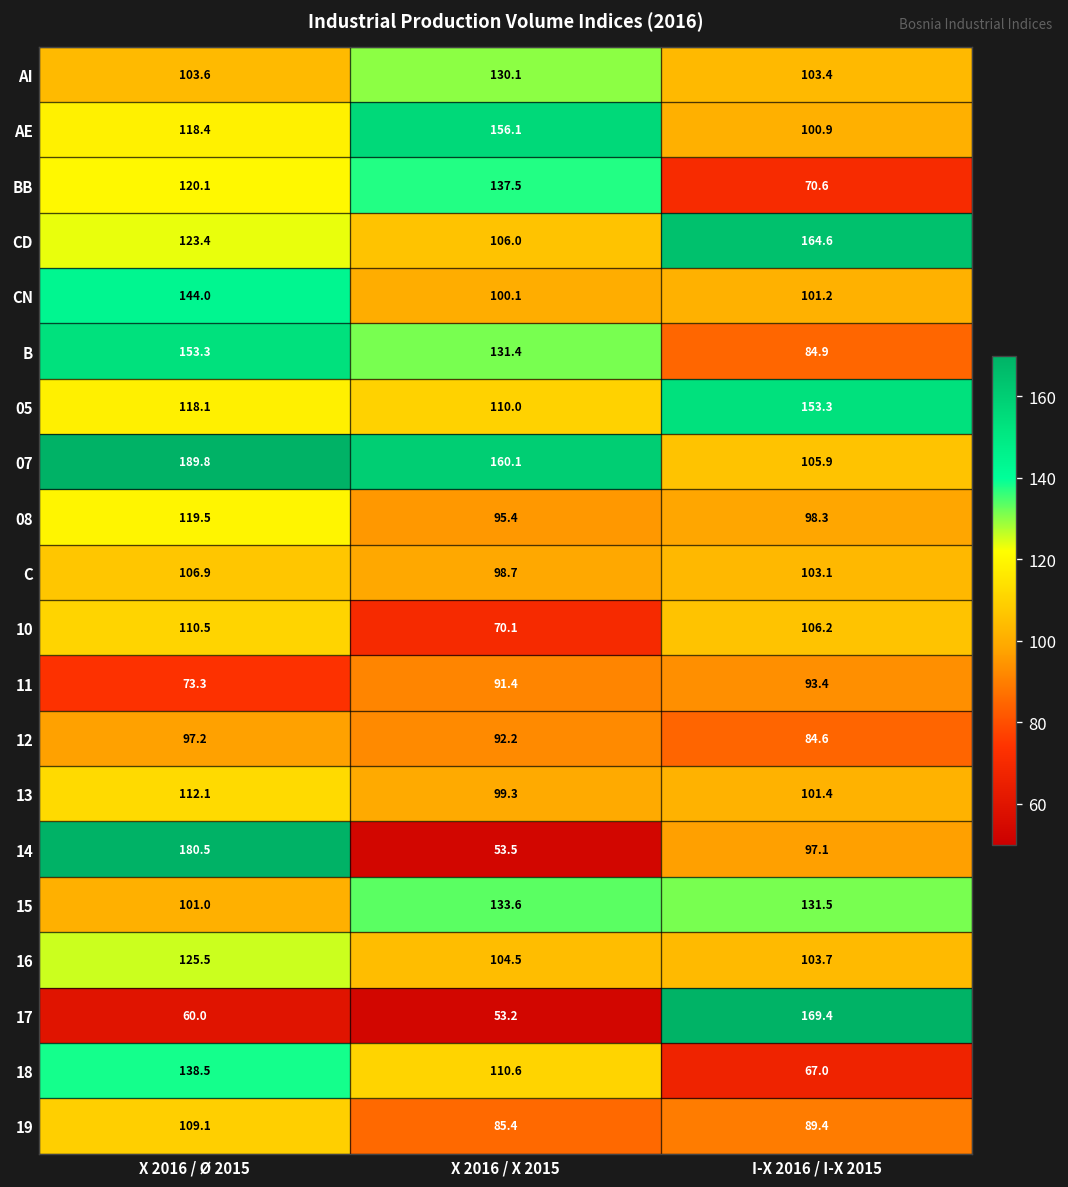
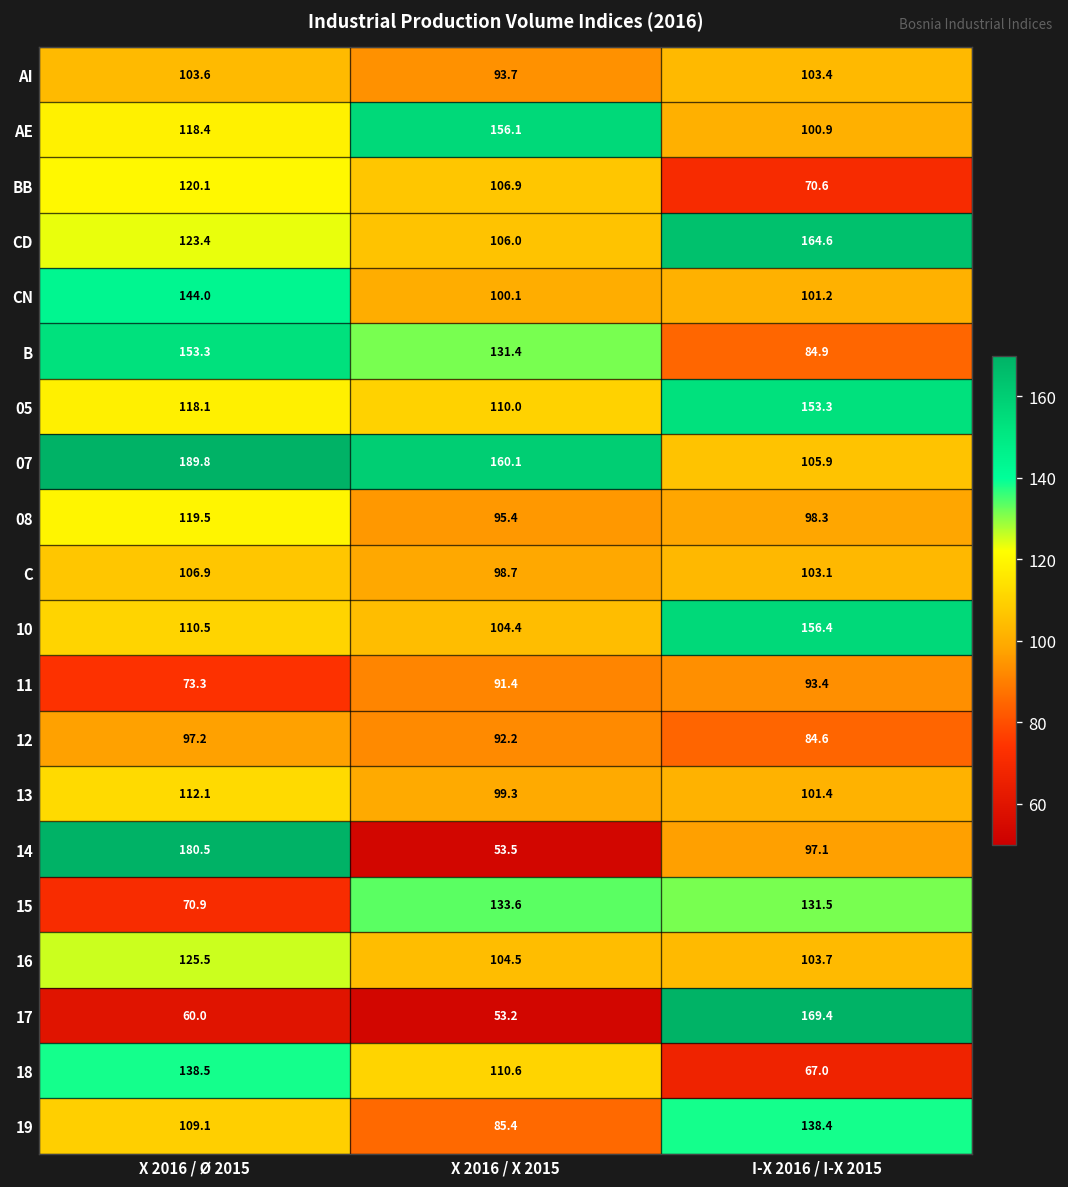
AI, X 2016 / X 2015: 130.1 -> 93.7
BB, X 2016 / X 2015: 137.5 -> 106.9
10, X 2016 / X 2015: 70.1 -> 104.4
10, I-X 2016 / I-X 2015: 106.2 -> 156.4
15, X 2016 / Ø 2015: 101.0 -> 70.9
19, I-X 2016 / I-X 2015: 89.4 -> 138.4
